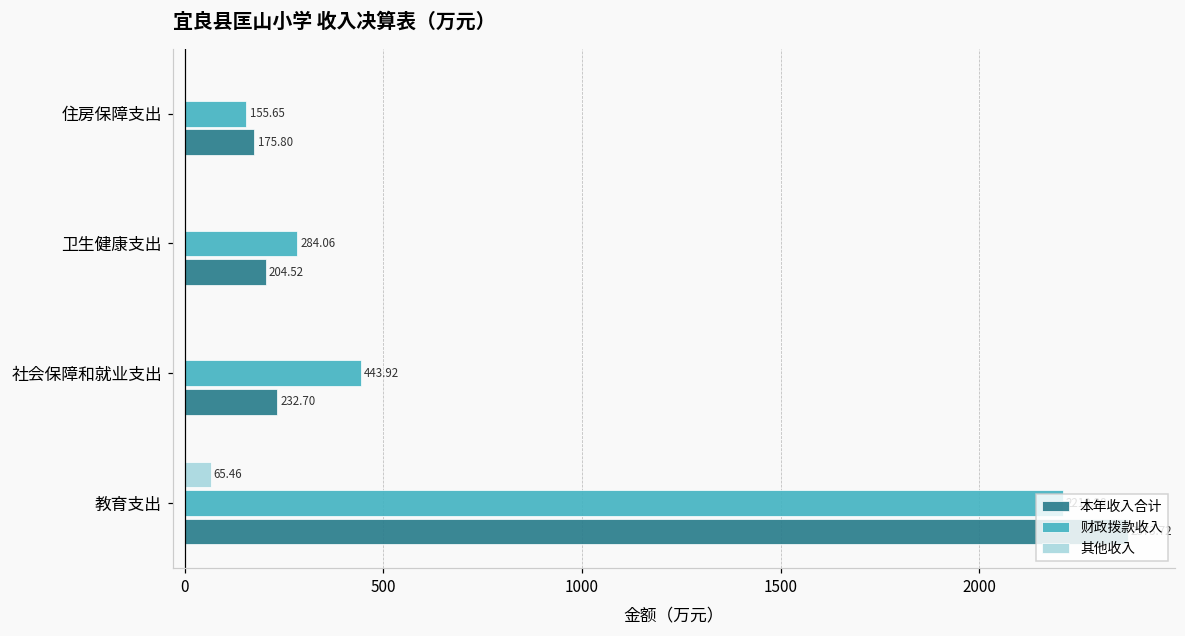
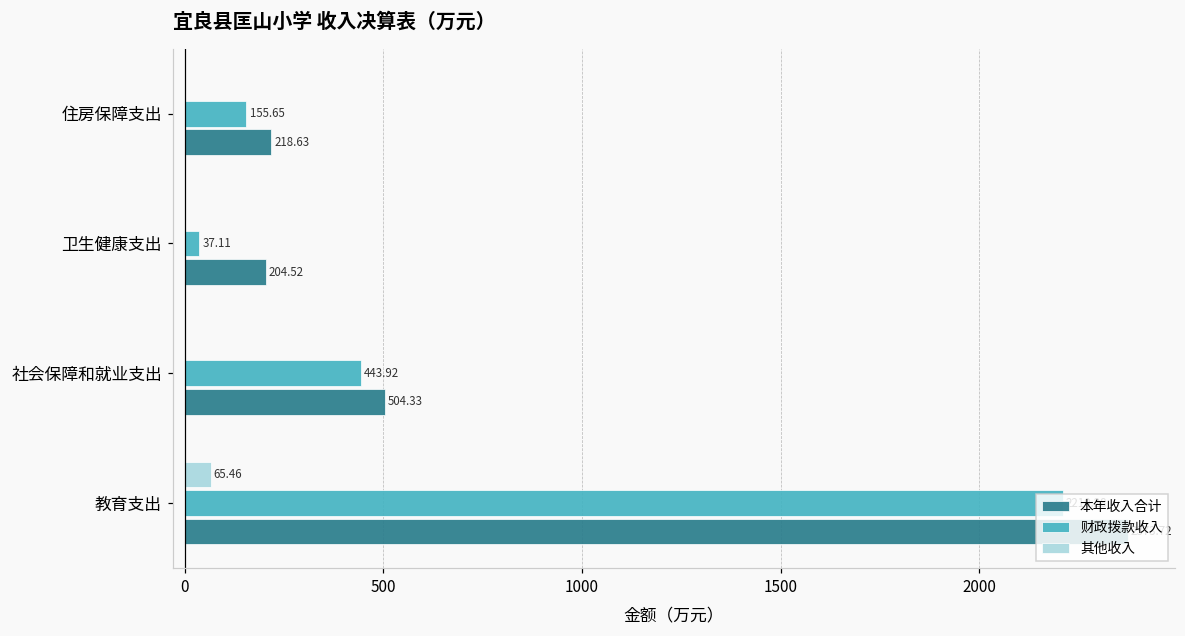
本年收入合计, 住房保障支出: 175.80 -> 218.63
财政拨款收入, 卫生健康支出: 284.06 -> 37.11
本年收入合计, 社会保障和就业支出: 232.70 -> 504.33
